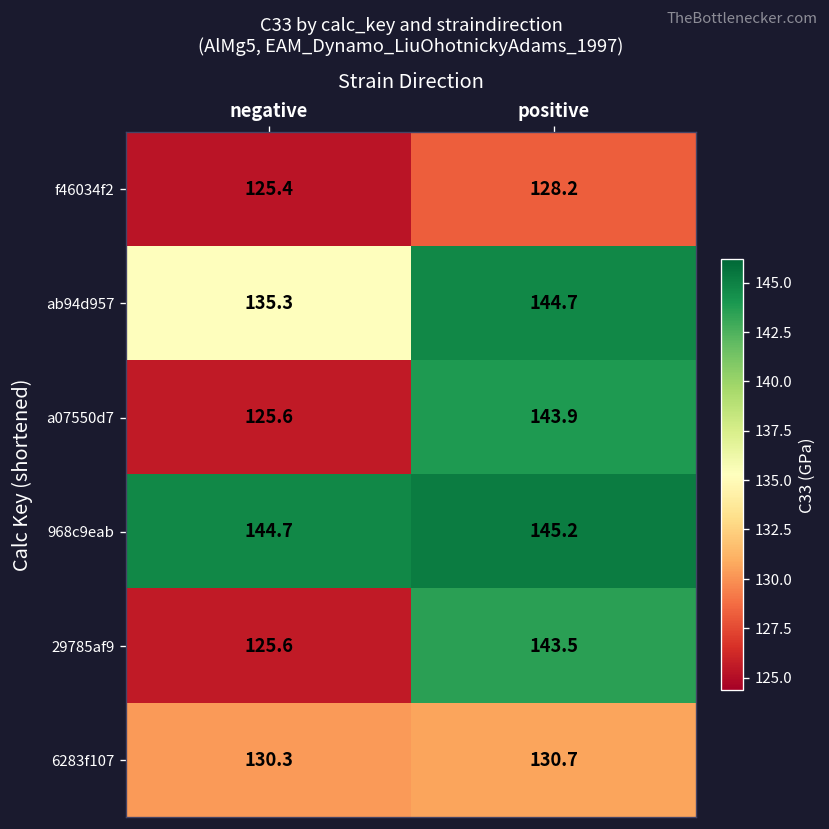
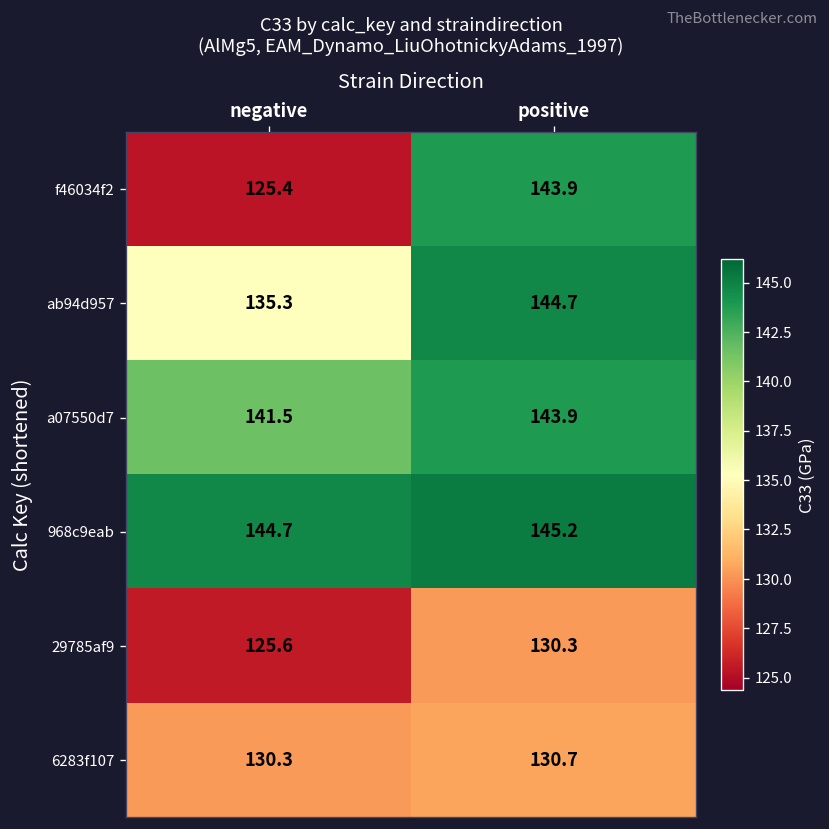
f46034f2, positive: 128.2 -> 143.9
a07550d7, negative: 125.6 -> 141.5
29785af9, positive: 143.5 -> 130.3
